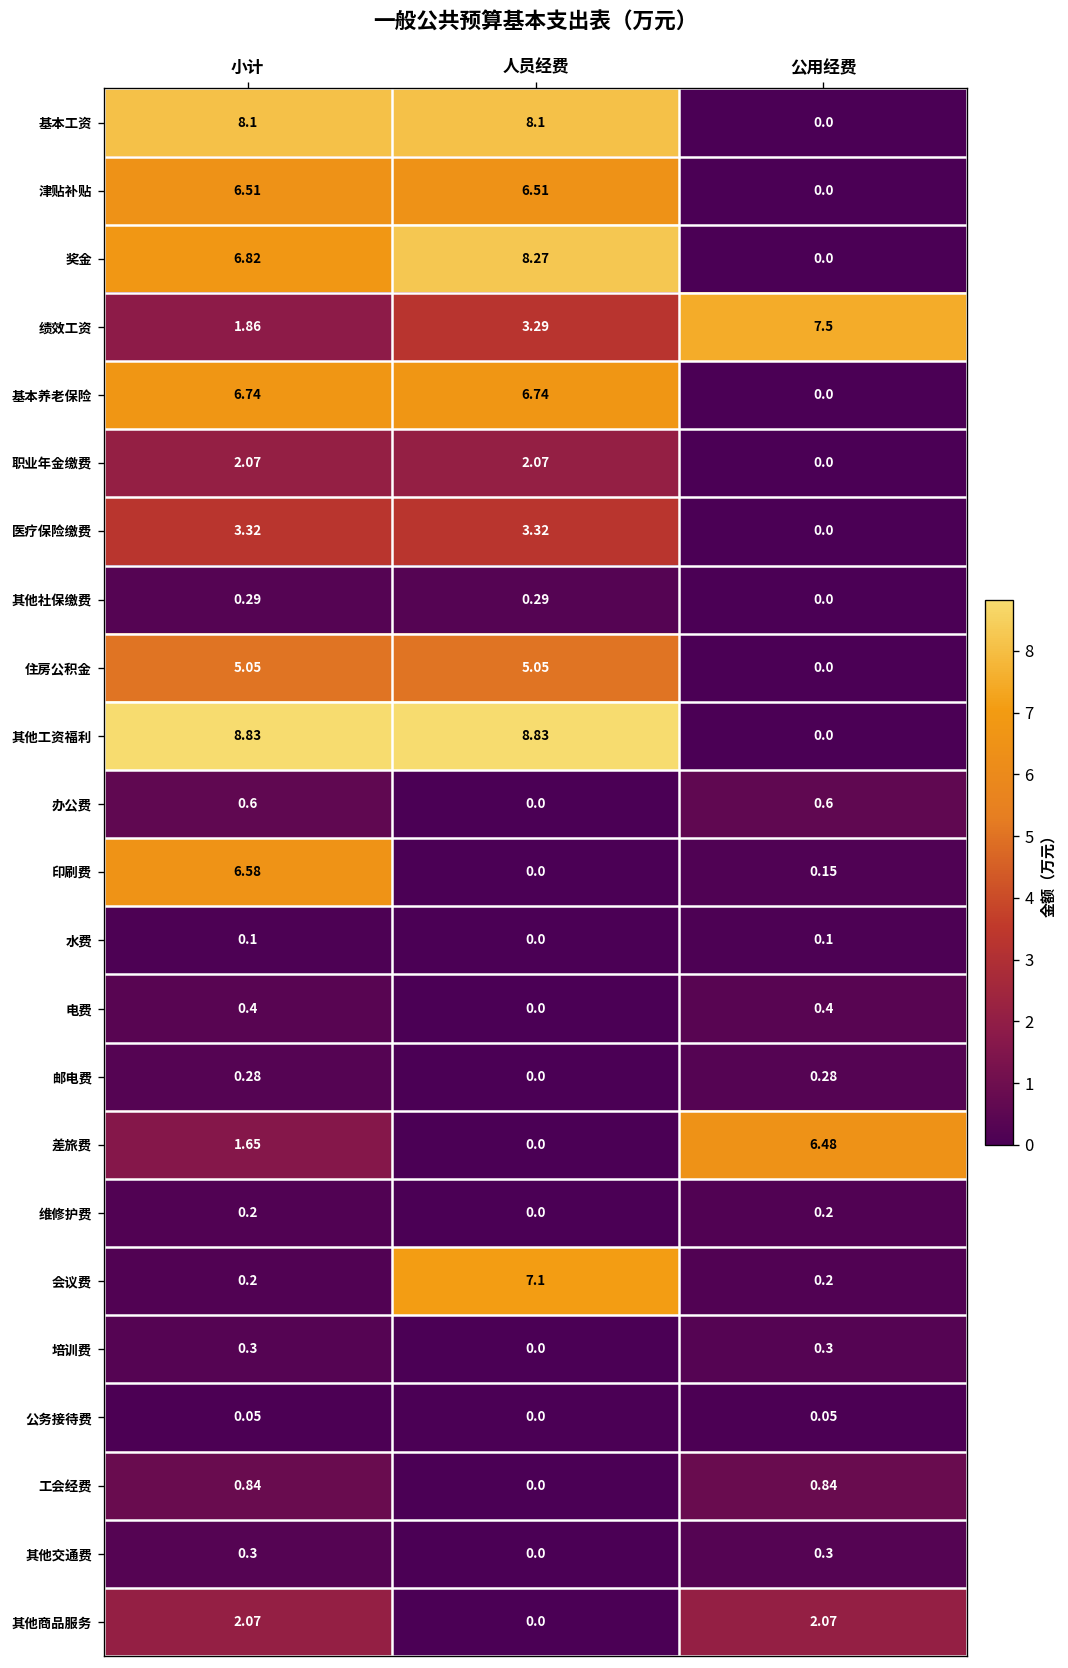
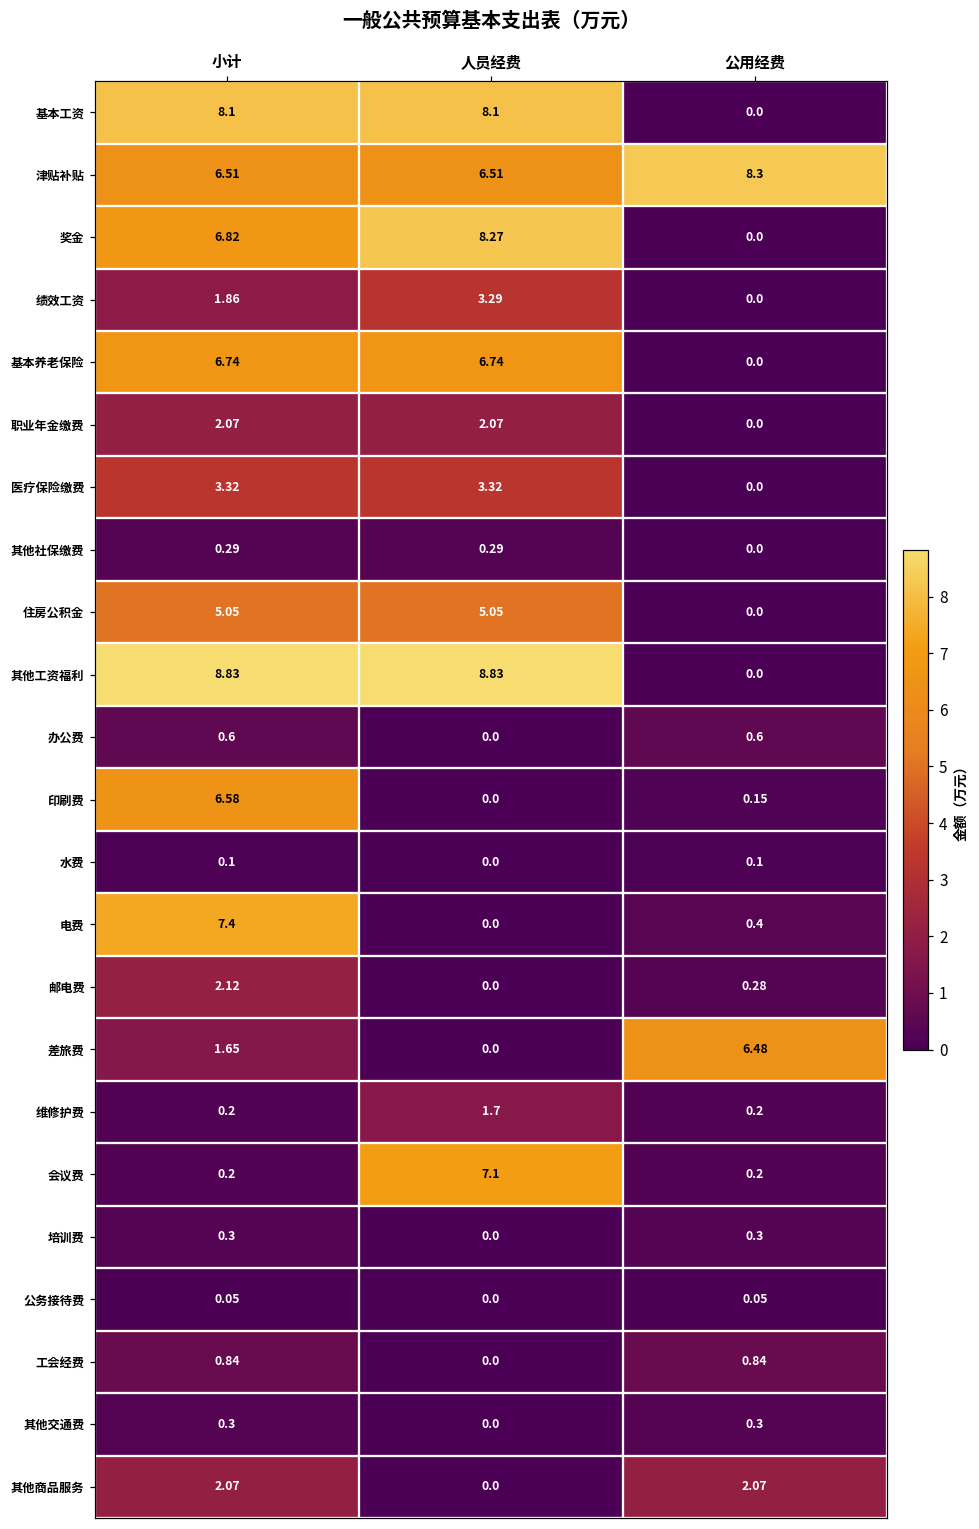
津贴补贴, 公用经费: 0.0 -> 8.3
绩效工资, 公用经费: 7.5 -> 0.0
电费, 小计: 0.4 -> 7.4
邮电费, 小计: 0.28 -> 2.12
维修护费, 人员经费: 0.0 -> 1.7
